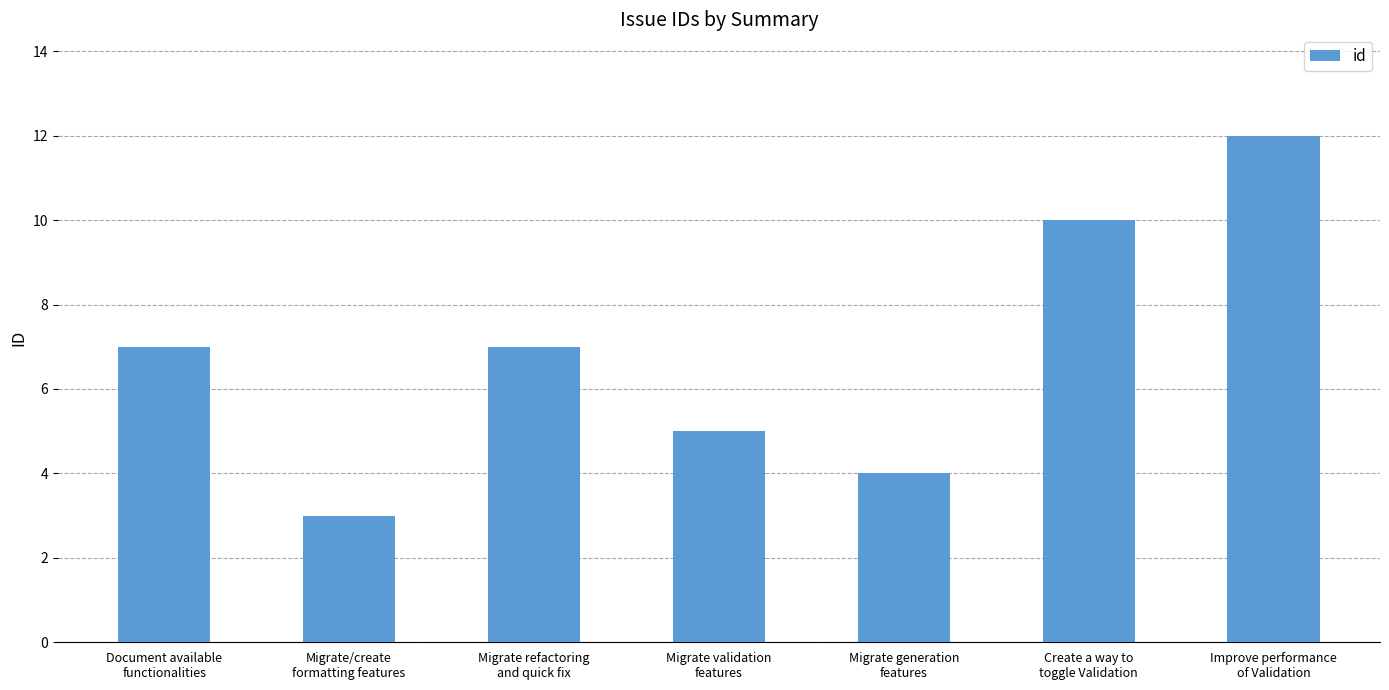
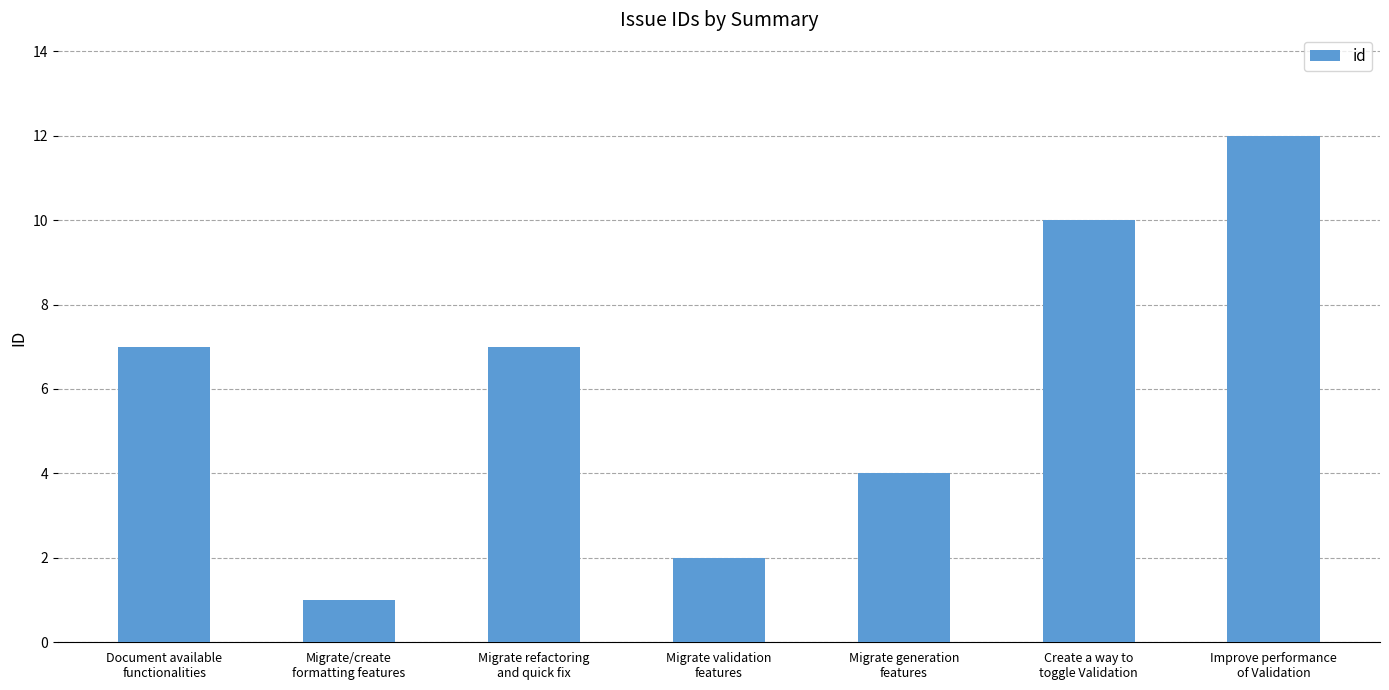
Migrate/create formatting features: 3 -> 1
Migrate validation features: 5 -> 2
